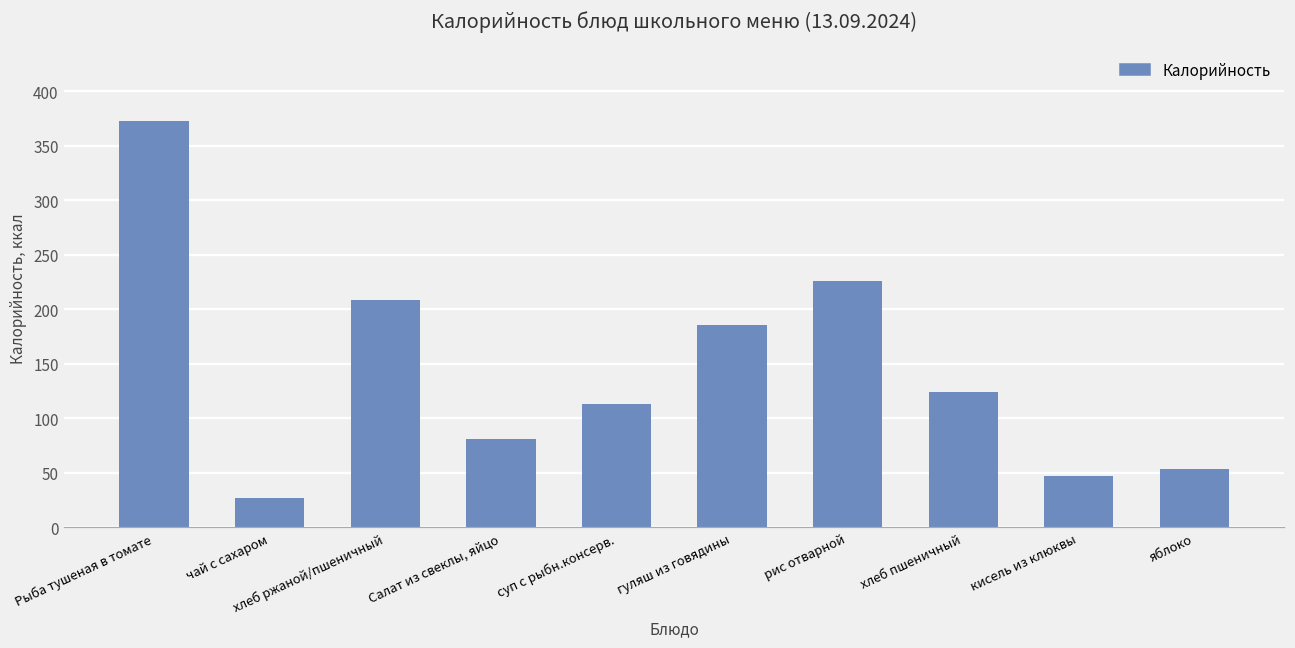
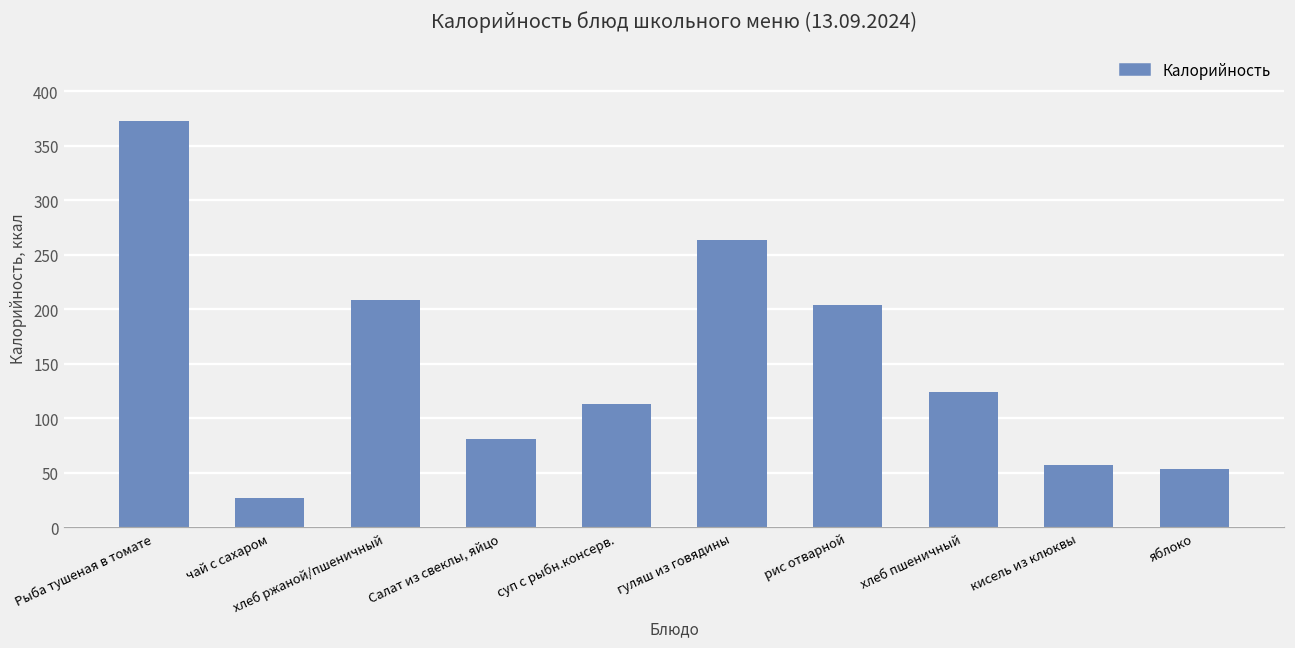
гуляш из говядины: 190 -> 260
рис отварной: 230 -> 200
кисель из клюквы: 50 -> 60
